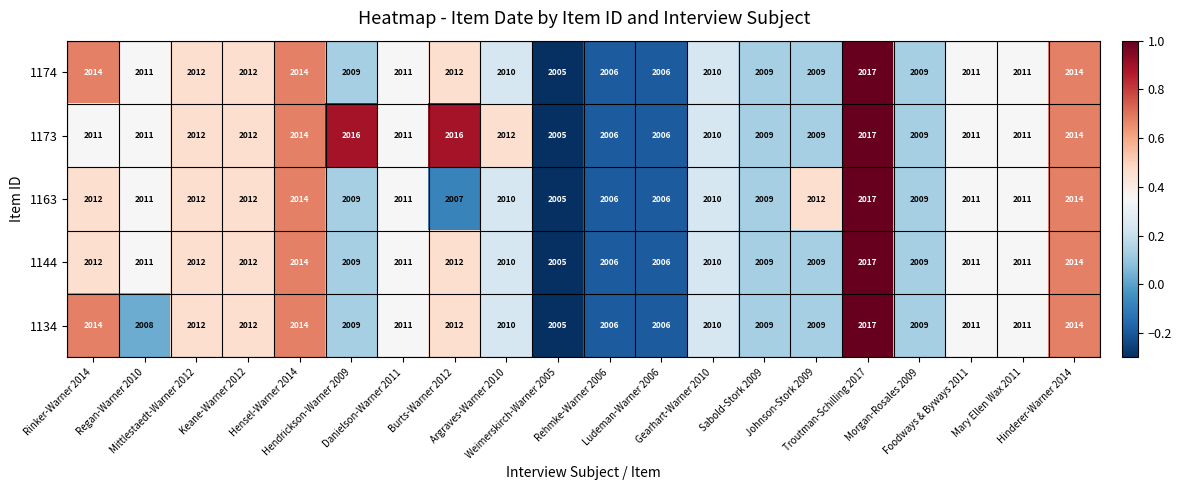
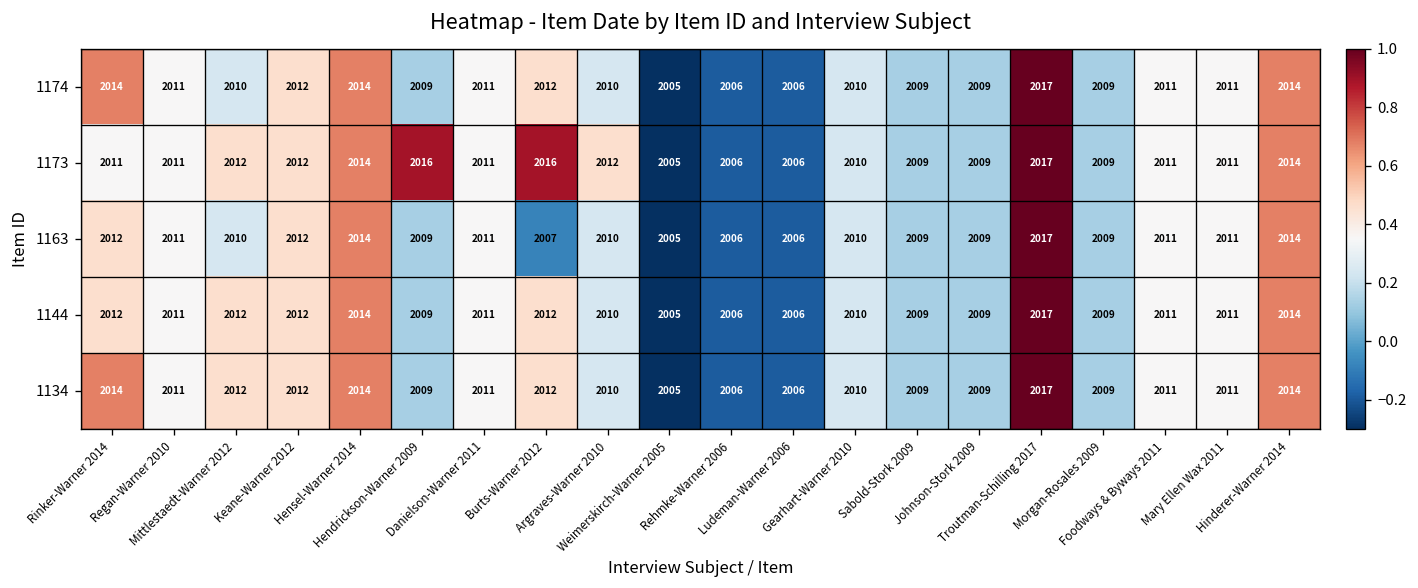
1174, Mittlestaedt-Warner 2012: 2012 -> 2010
1163, Mittlestaedt-Warner 2012: 2012 -> 2010
1163, Johnson-Stork 2009: 2012 -> 2009
1134, Regan-Warner 2010: 2008 -> 2011
